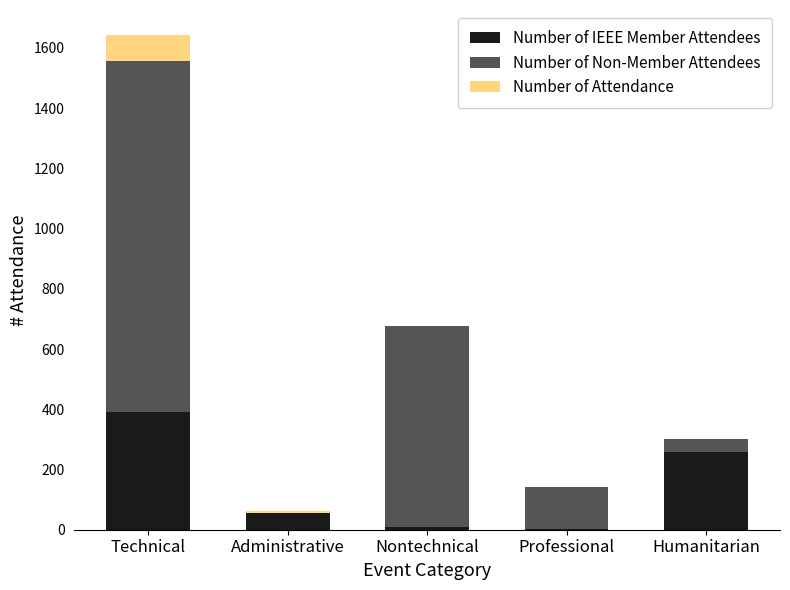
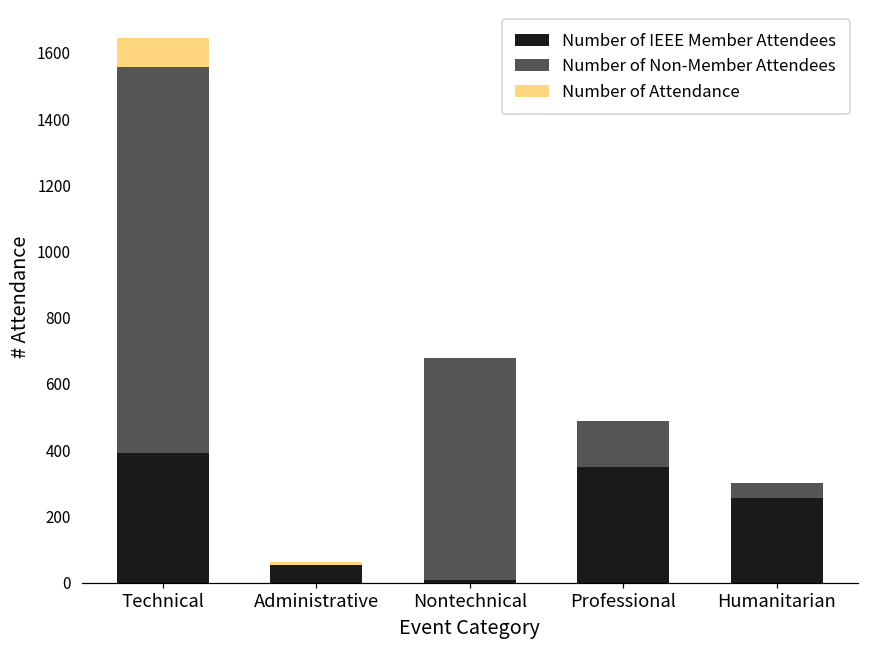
Number of IEEE Member Attendees, Professional: 0 -> 350
